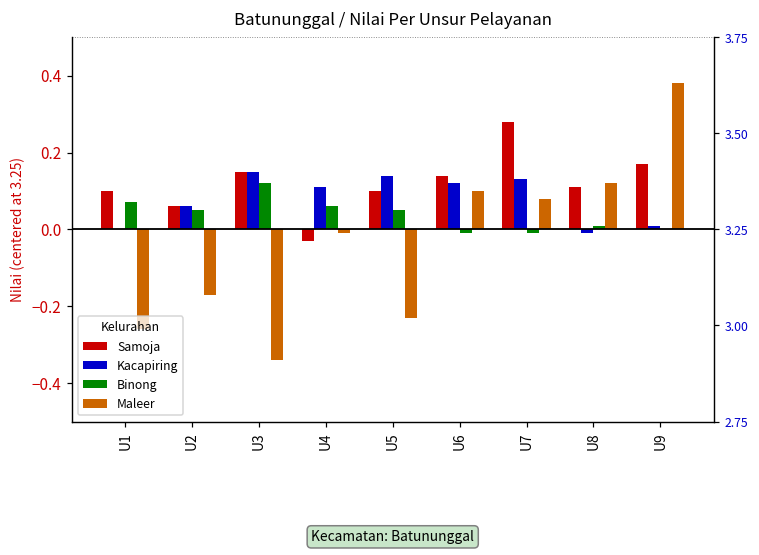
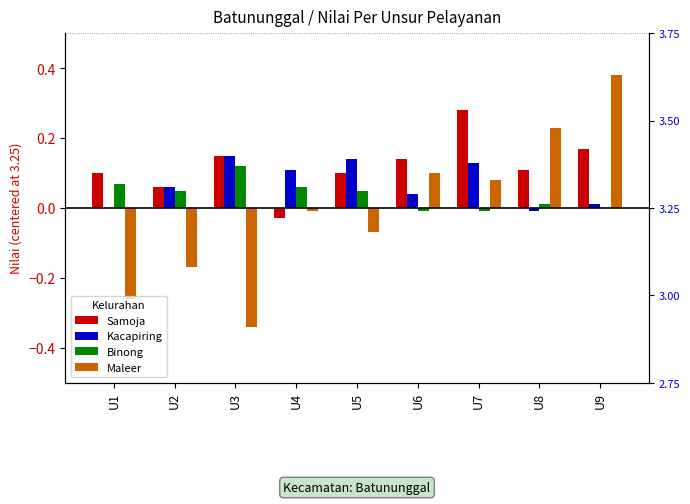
Maleer, U5: -0.23 -> -0.07
Kacapiring, U6: 0.12 -> 0.04
Maleer, U8: 0.12 -> 0.23
